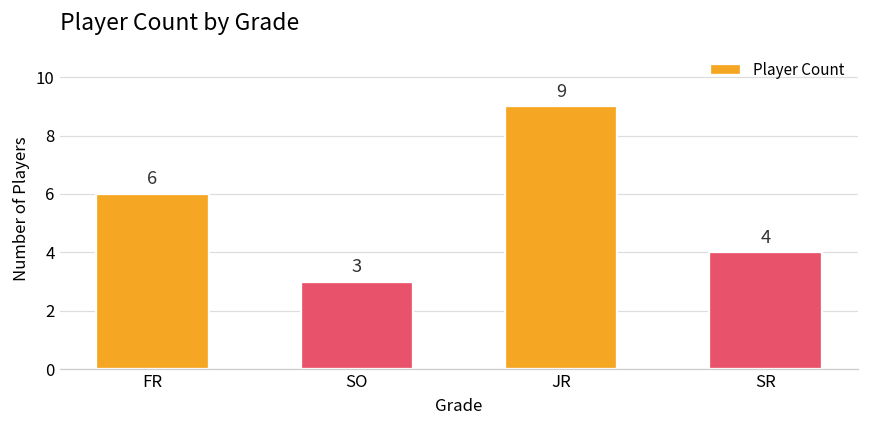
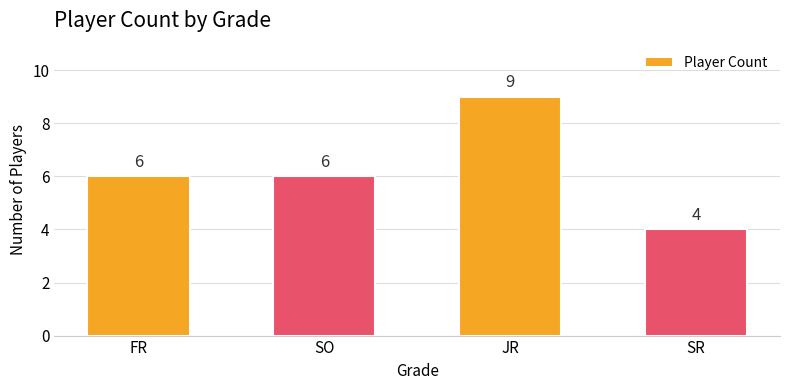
SO: 3 -> 6
